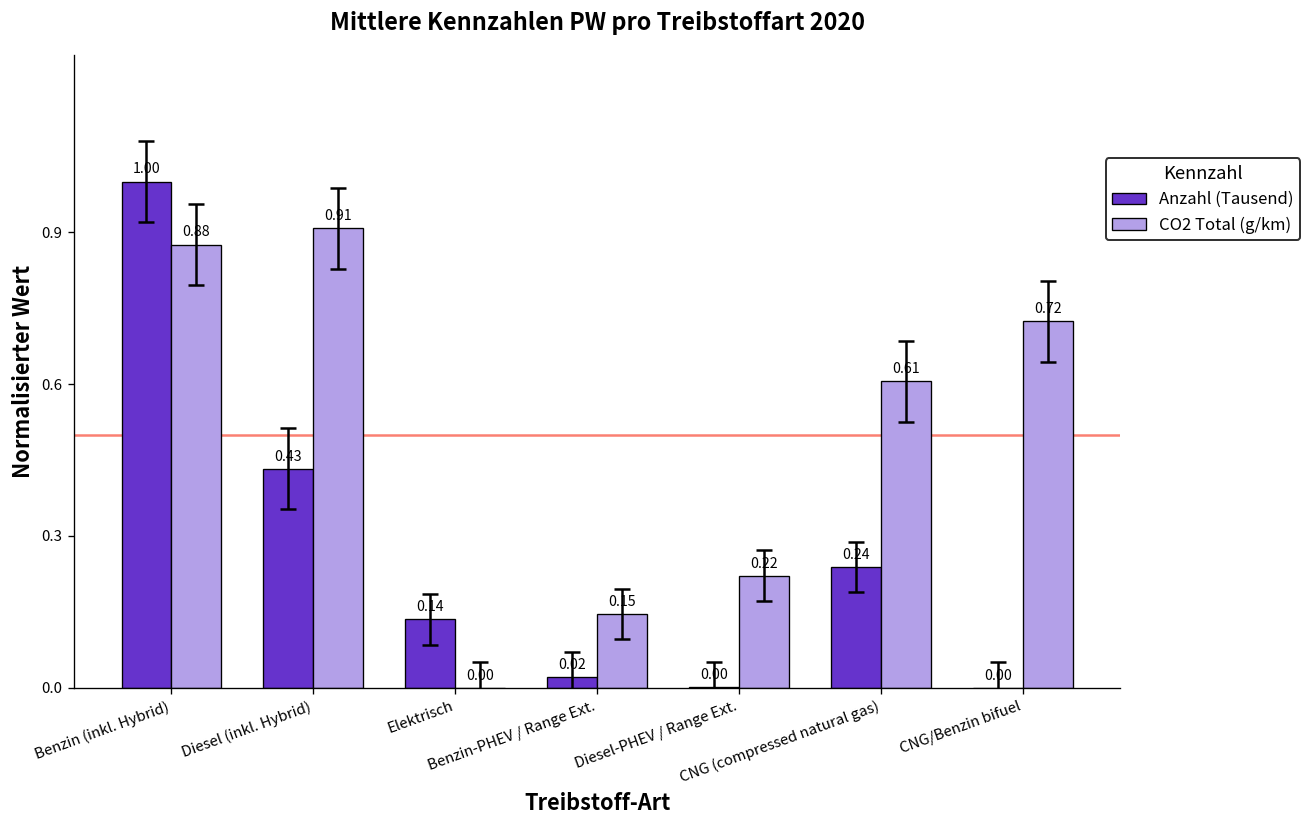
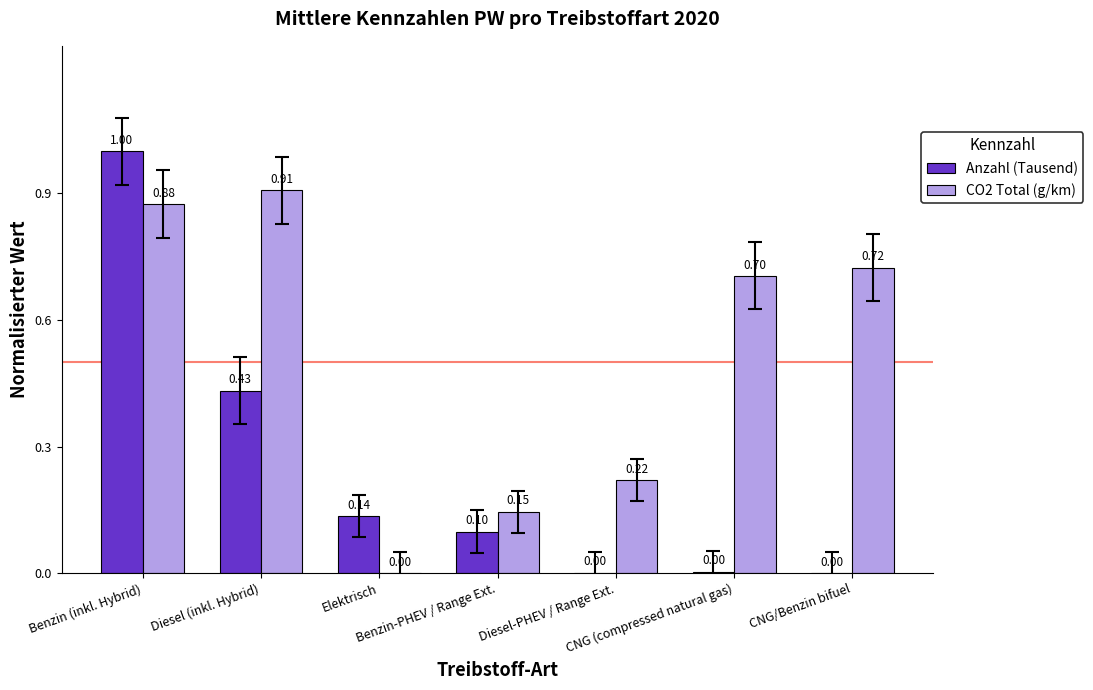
Anzahl (Tausend), Benzin-PHEV / Range Ext.: 0.02 -> 0.10
Anzahl (Tausend), CNG (compressed natural gas): 0.24 -> 0.00
CO2 Total (g/km), CNG (compressed natural gas): 0.61 -> 0.70
